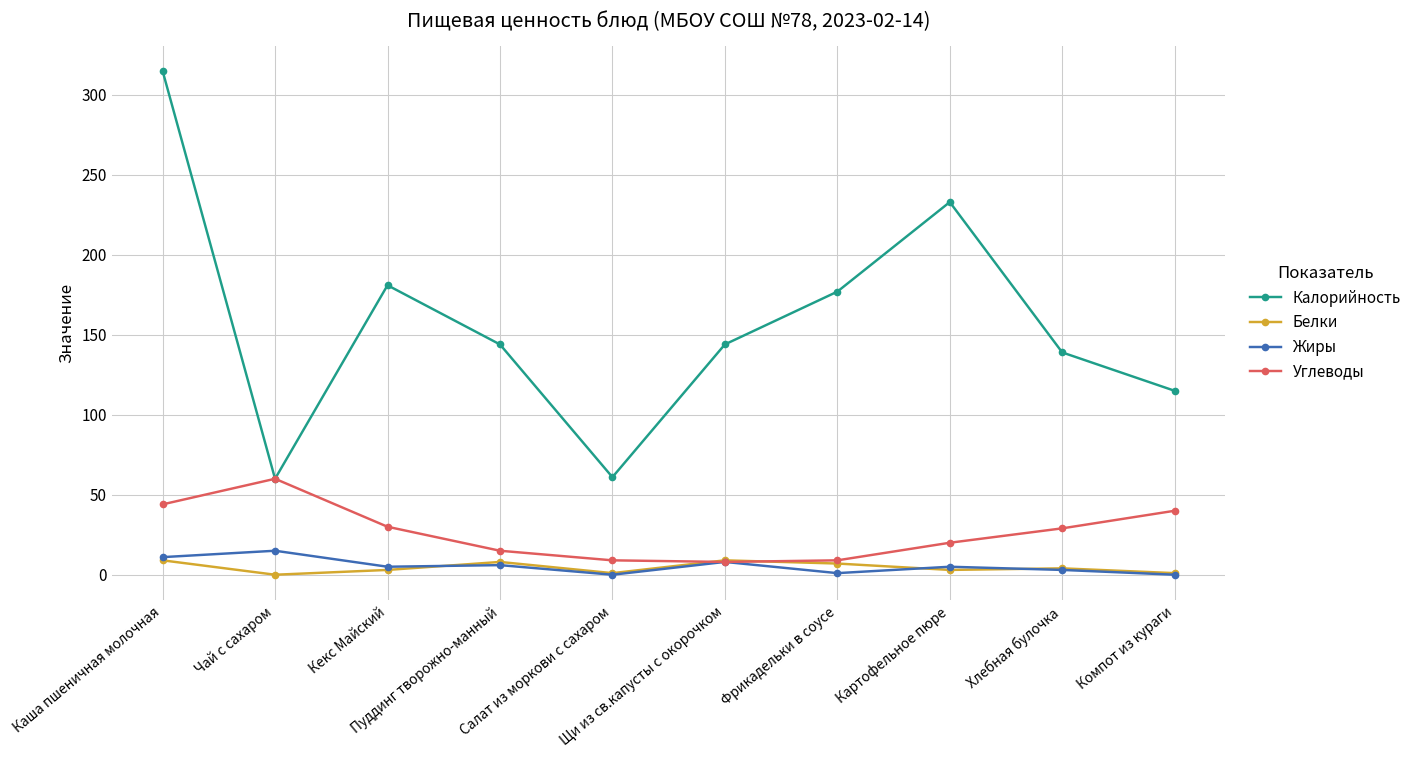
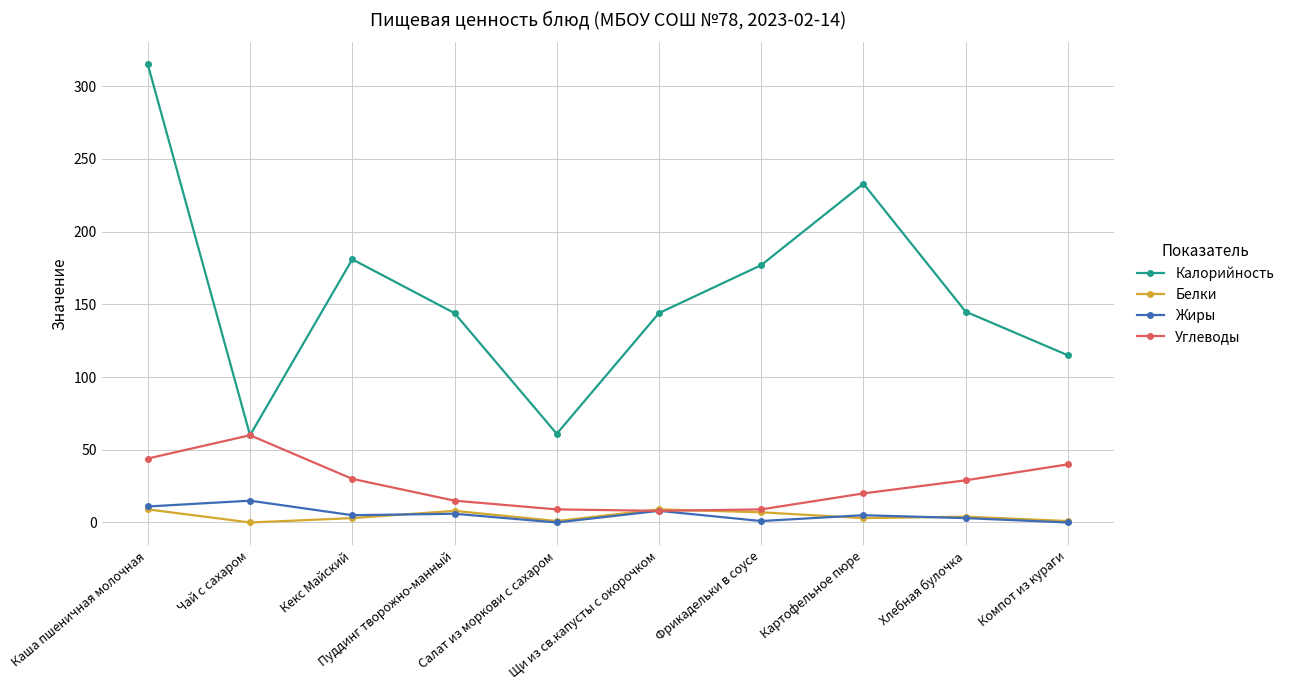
Калорийность, Хлебная булочка: 139 -> 145
